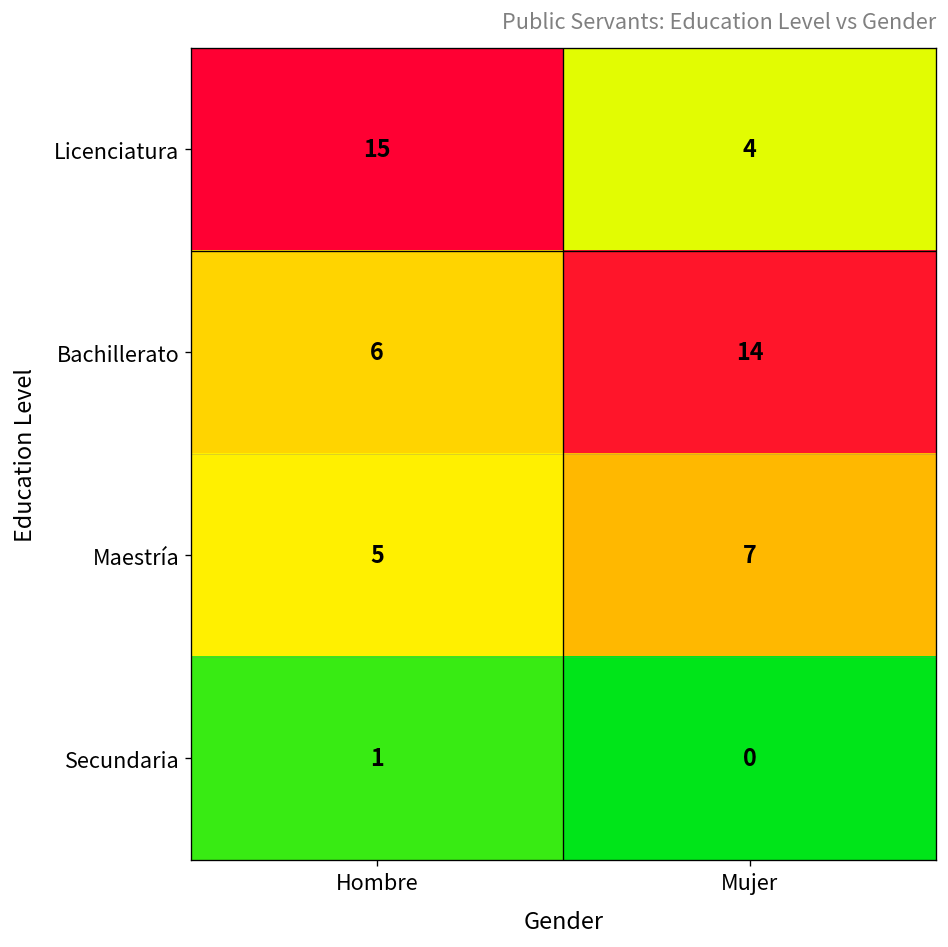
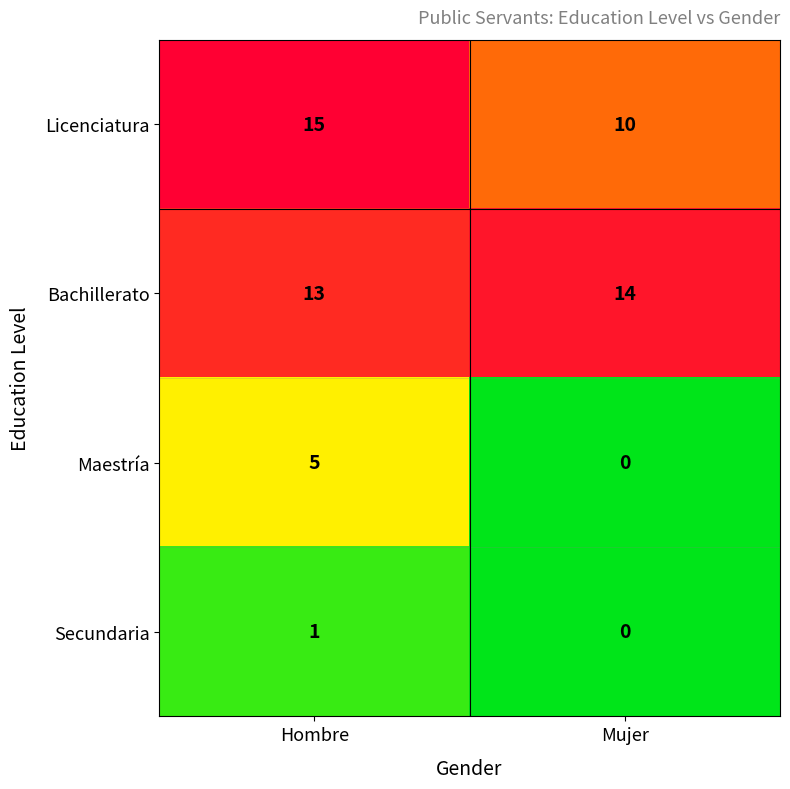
Licenciatura, Mujer: 4 -> 10
Bachillerato, Hombre: 6 -> 13
Maestría, Mujer: 7 -> 0
